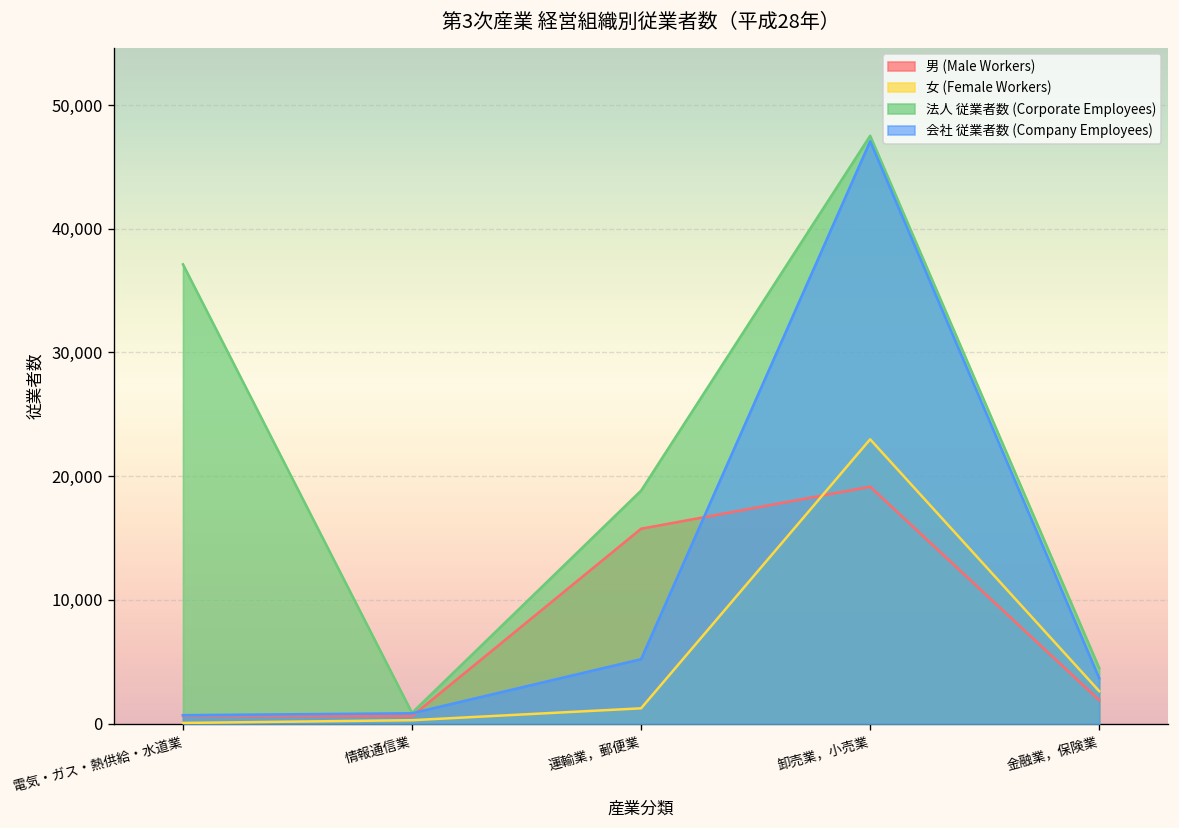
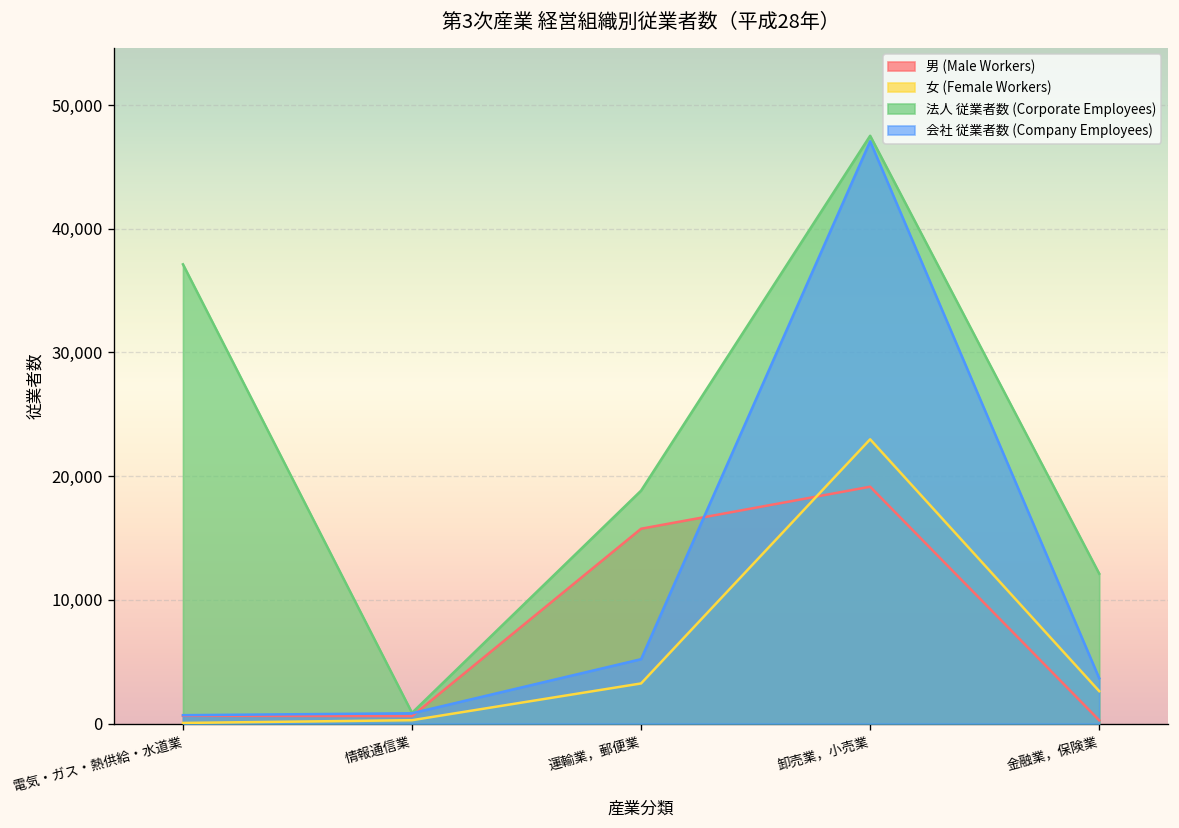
女 (Female Workers), 運輸業，郵便業: 1,200 -> 3,200
男 (Male Workers), 金融業，保険業: 1,900 -> 300
法人 従業者数 (Corporate Employees), 金融業，保険業: 4,500 -> 12,100
